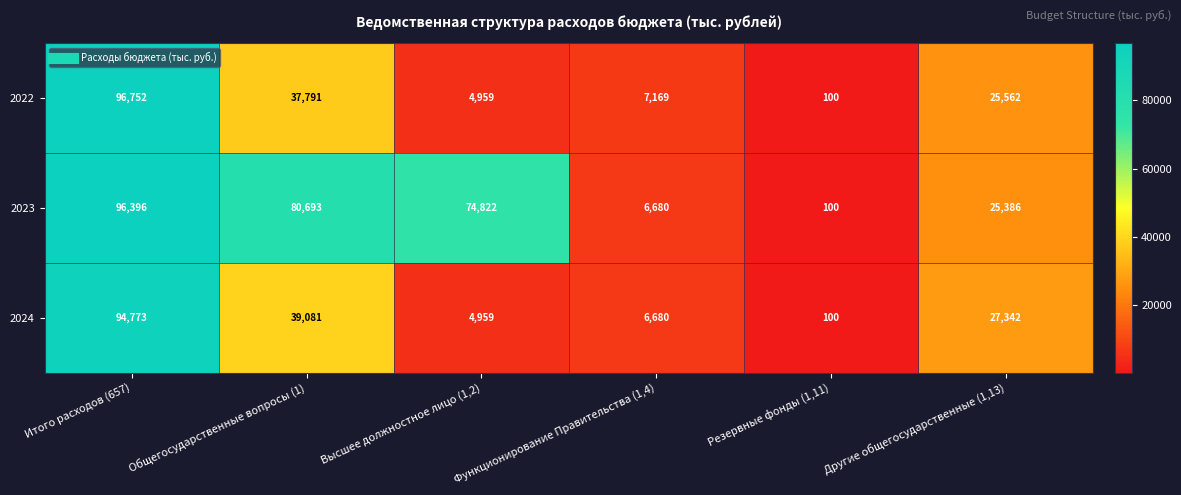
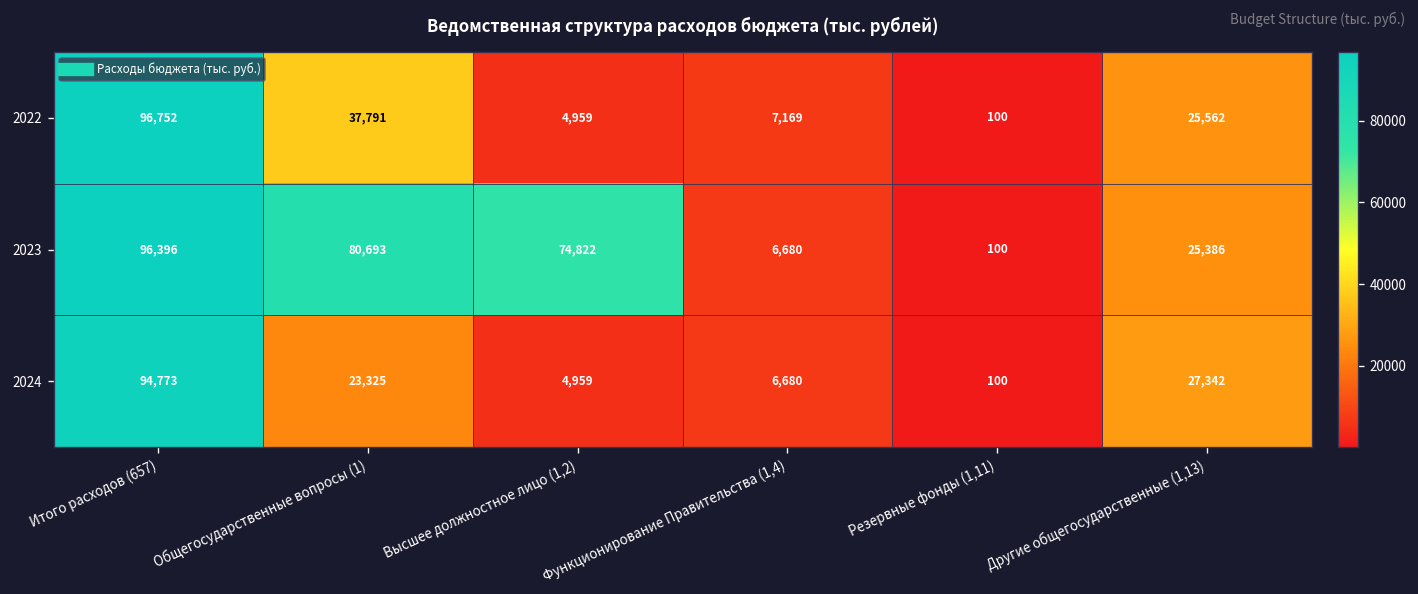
2024, Общегосударственные вопросы (1): 39,081 -> 23,325
